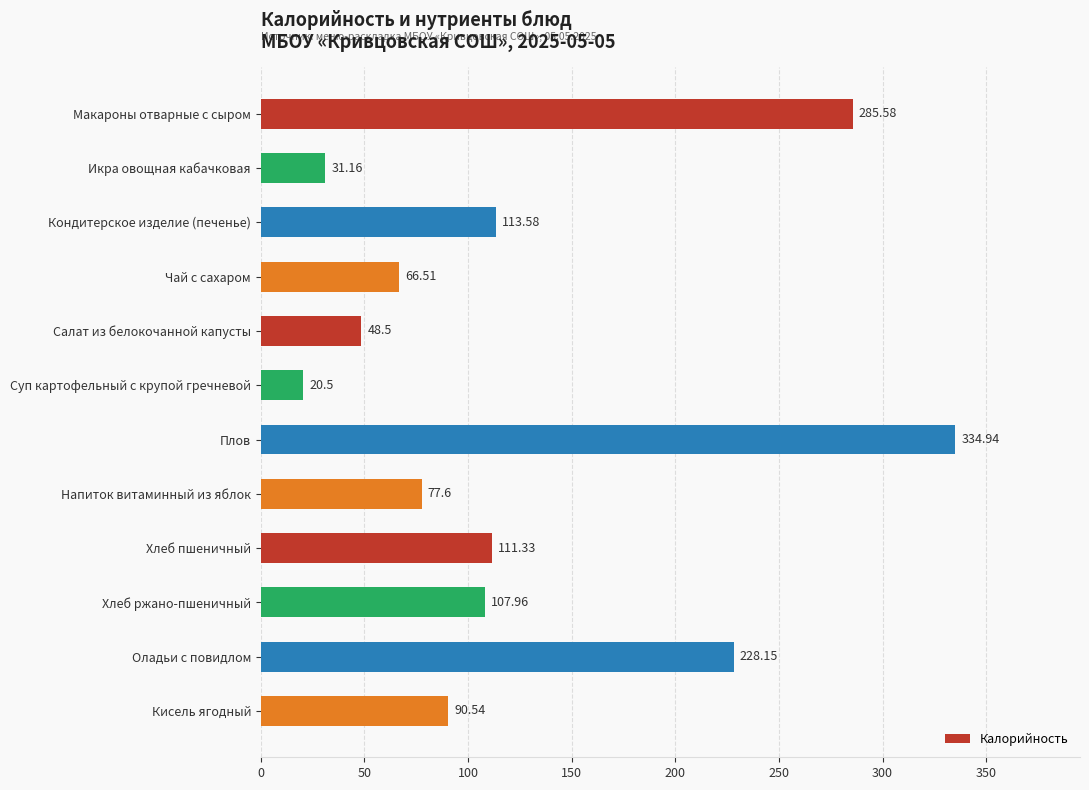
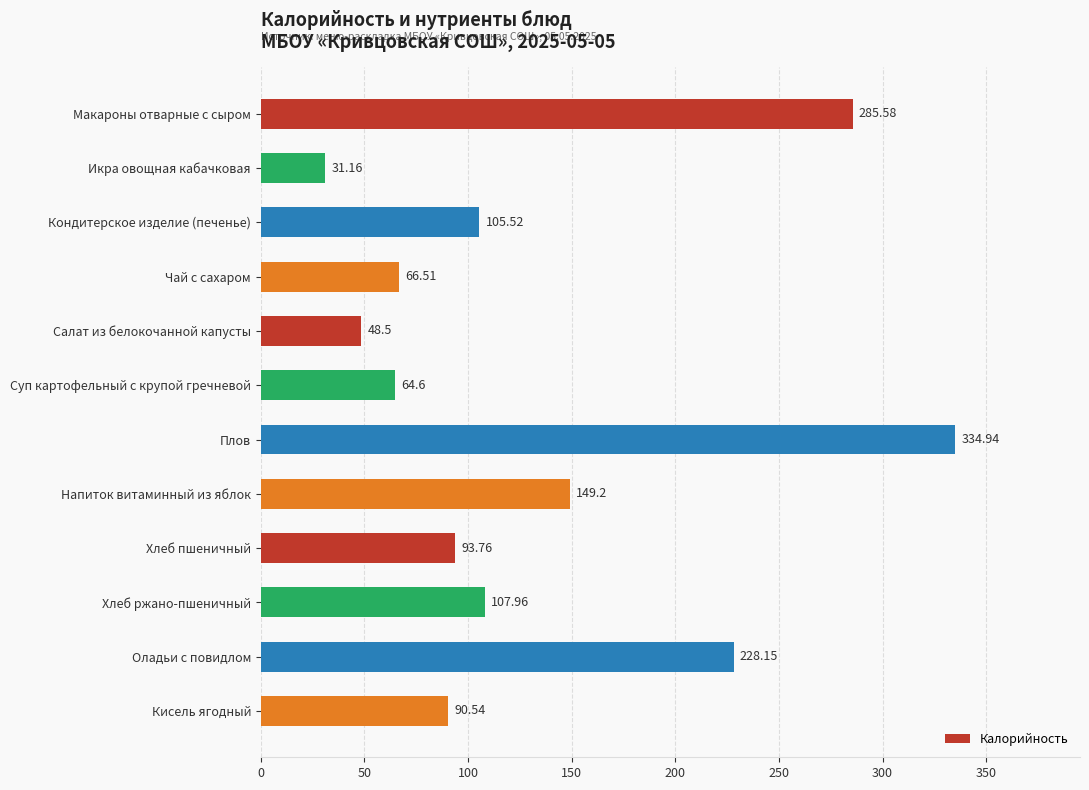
Кондитерское изделие (печенье): 113.58 -> 105.52
Суп картофельный с крупой гречневой: 20.5 -> 64.6
Напиток витаминный из яблок: 77.6 -> 149.2
Хлеб пшеничный: 111.33 -> 93.76
